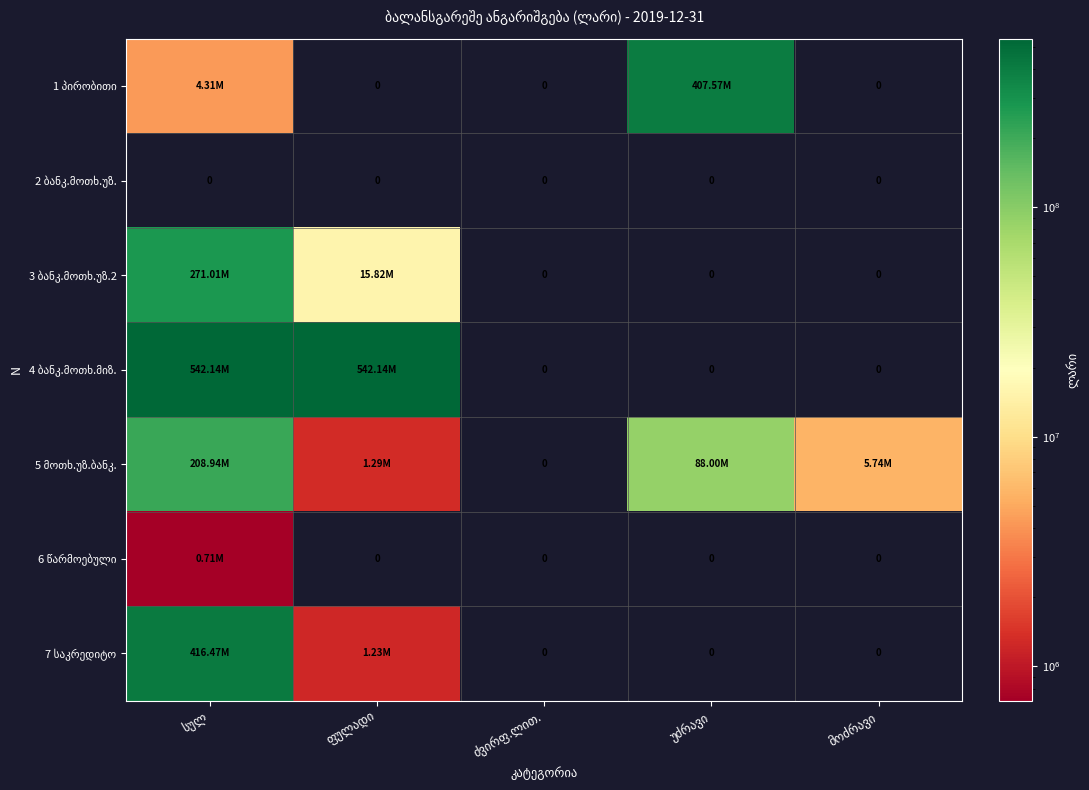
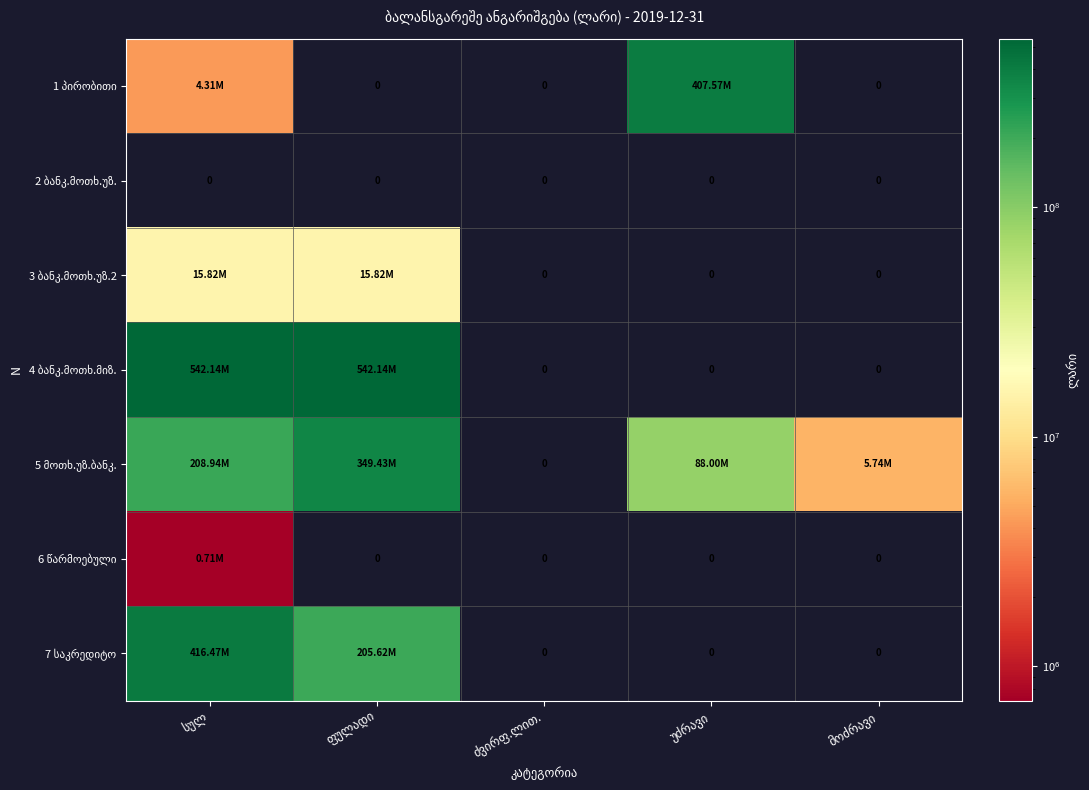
3 ბანკ.მოთხ.უზ.2, სულ: 271.01M -> 15.82M
5 მოთხ.უზ.ბანკ., ფულადი: 1.29M -> 349.43M
7 საკრედიტო, ფულადი: 1.23M -> 205.62M
